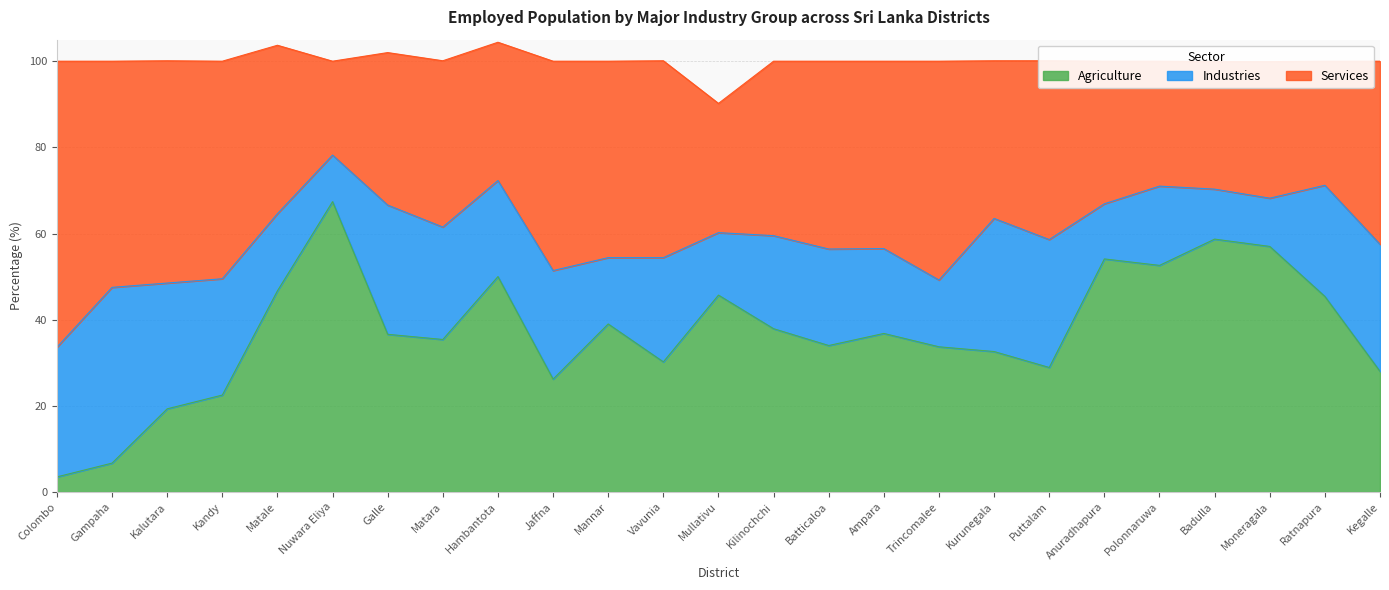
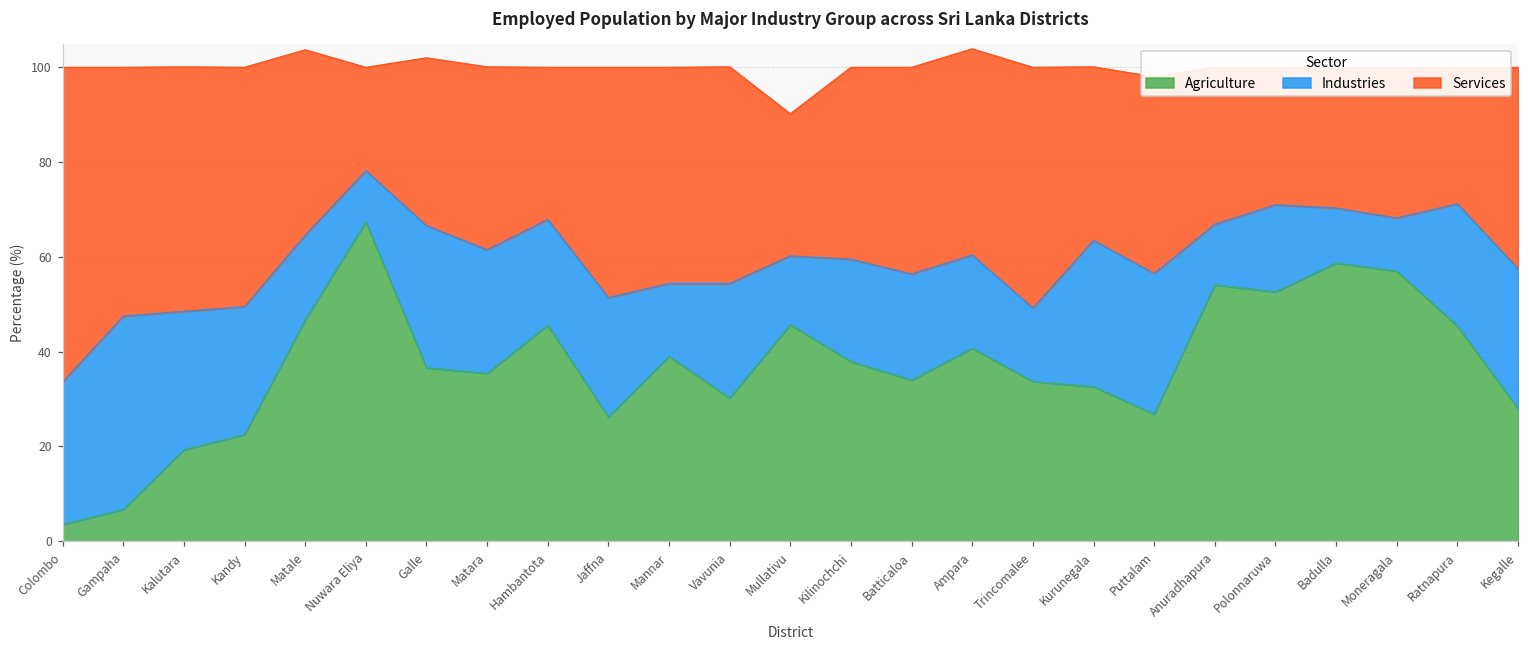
Agriculture, Hambantota: 50 -> 46
Agriculture, Ampara: 37 -> 41
Agriculture, Puttalam: 29 -> 27
